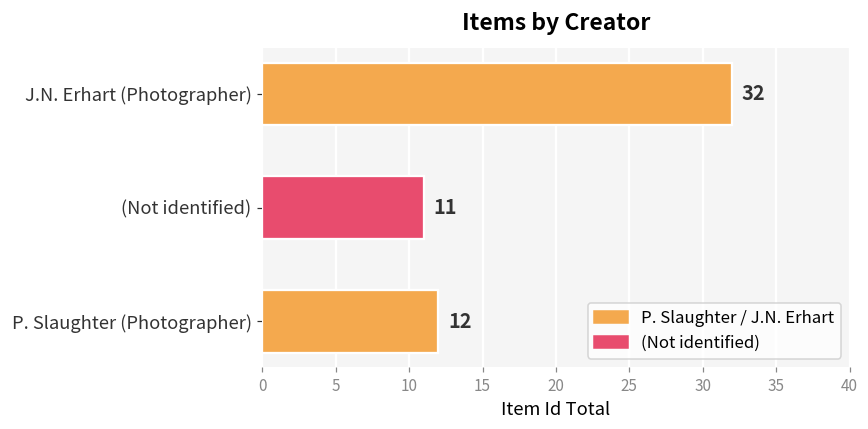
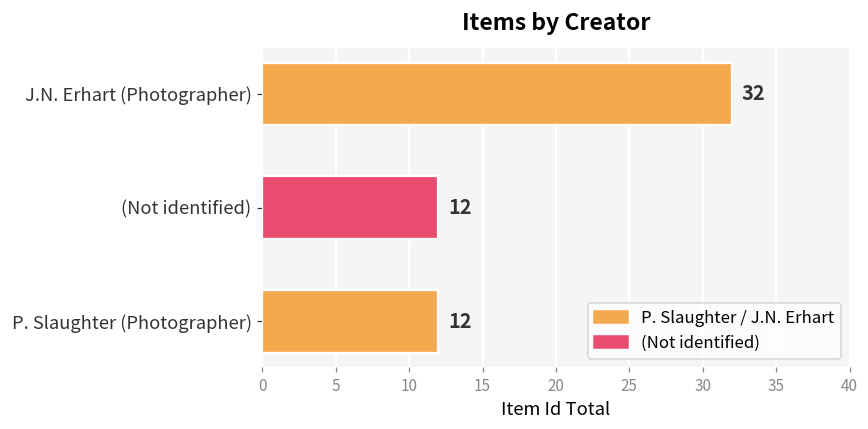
(Not identified): 11 -> 12
